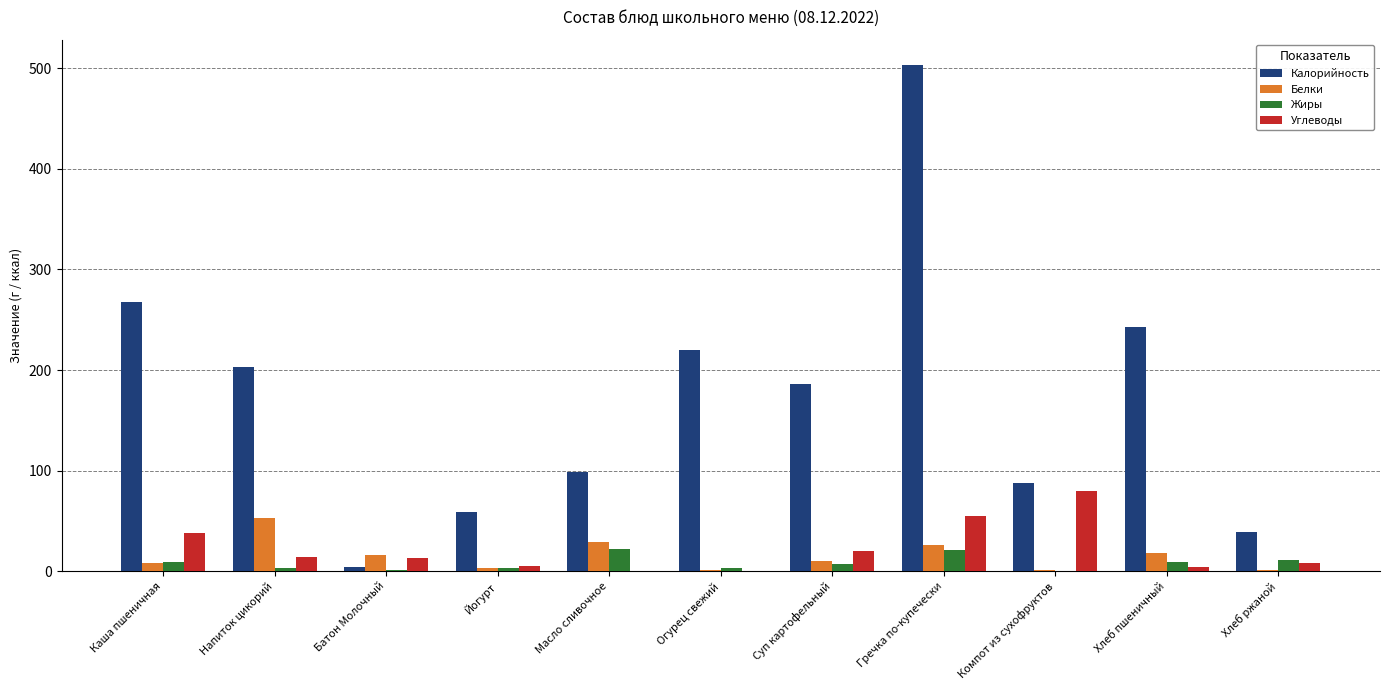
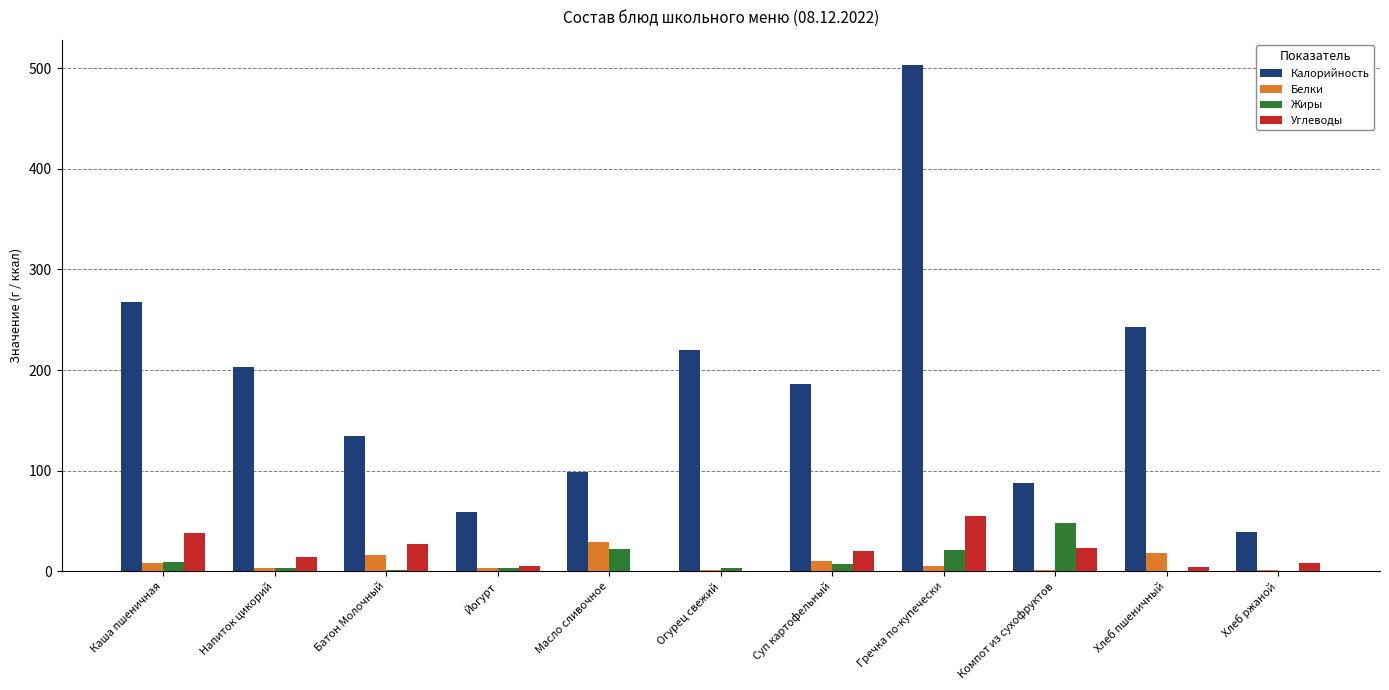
Белки, Напиток цикорий: 53 -> 3
Калорийность, Батон Молочный: 5 -> 135
Углеводы, Батон Молочный: 14 -> 27
Белки, Гречка по-купечески: 26 -> 5
Жиры, Компот из сухофруктов: 0 -> 48
Углеводы, Компот из сухофруктов: 80 -> 23
Жиры, Хлеб пшеничный: 10 -> 0
Жиры, Хлеб ржаной: 11 -> 0
